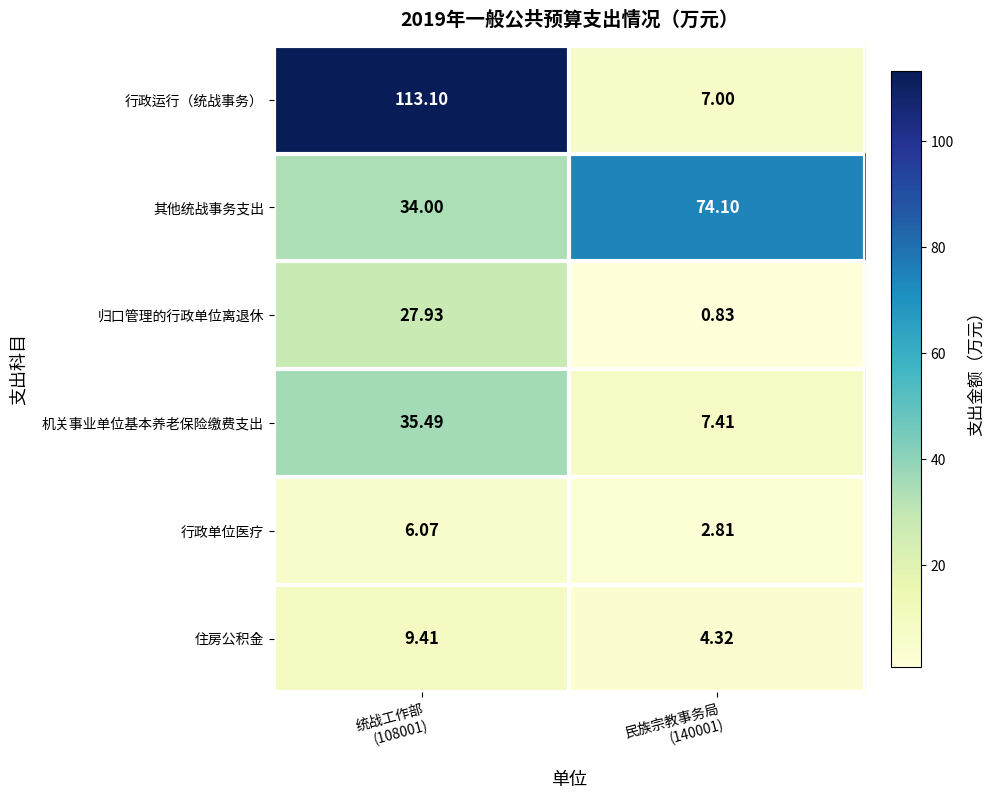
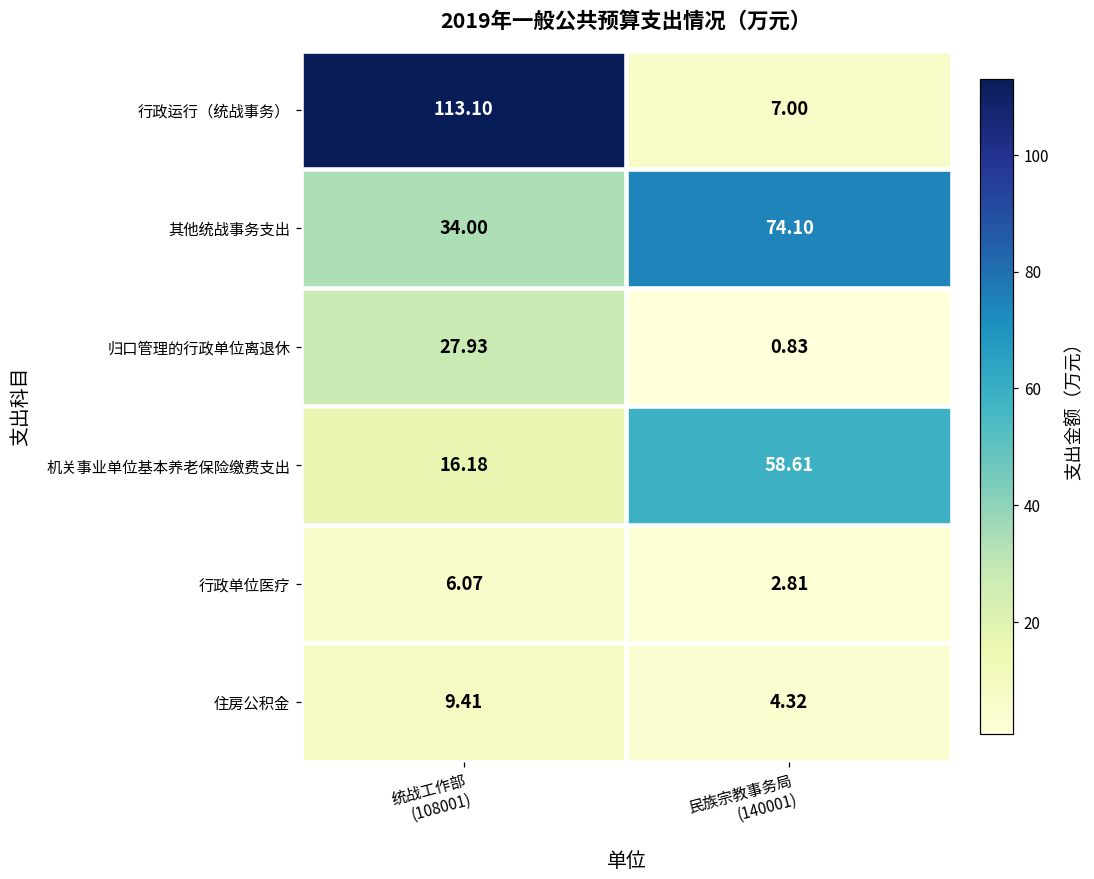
机关事业单位基本养老保险缴费支出, 统战工作部 (108001): 35.49 -> 16.18
机关事业单位基本养老保险缴费支出, 民族宗教事务局 (140001): 7.41 -> 58.61
